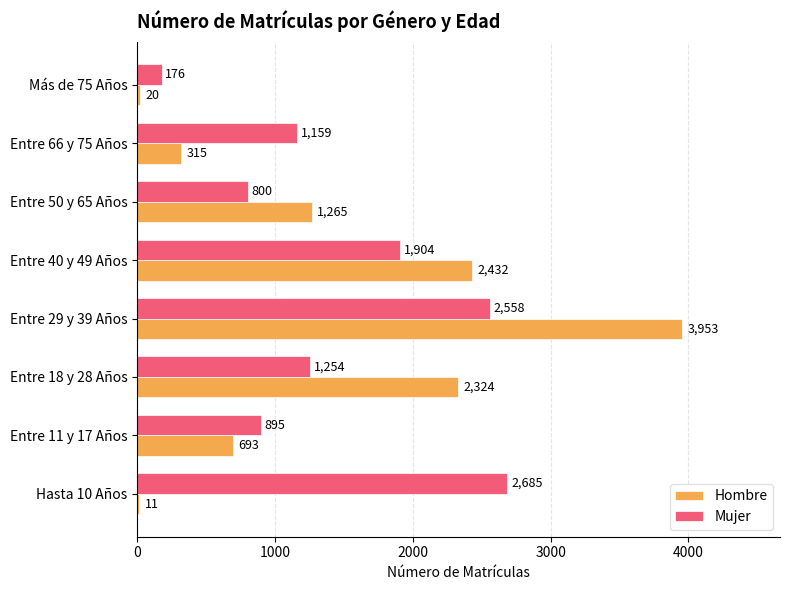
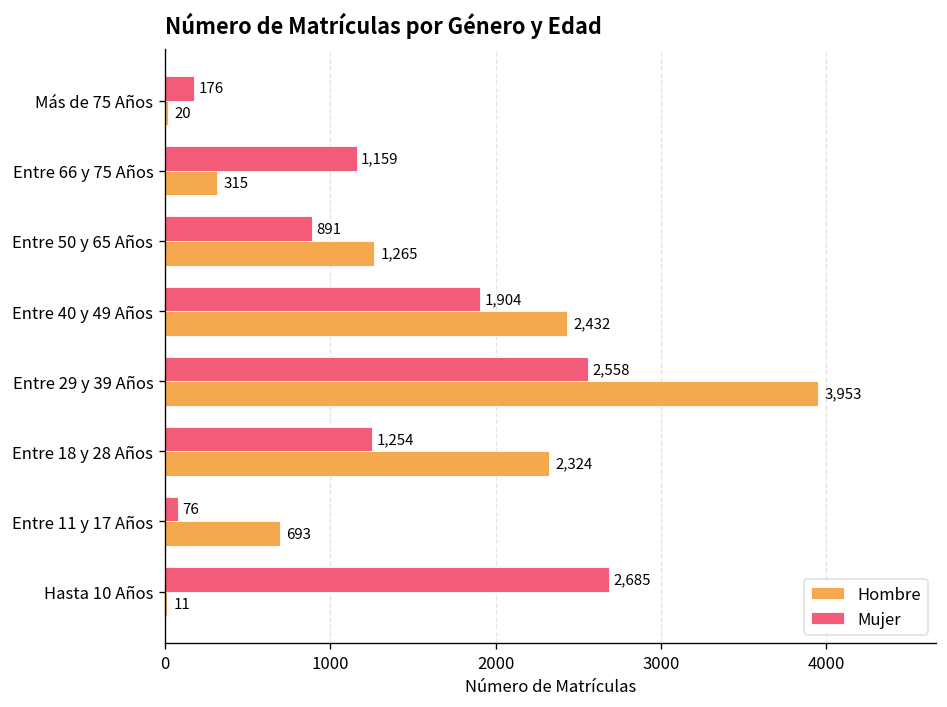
Mujer, Entre 50 y 65 Años: 800 -> 891
Mujer, Entre 11 y 17 Años: 895 -> 76
